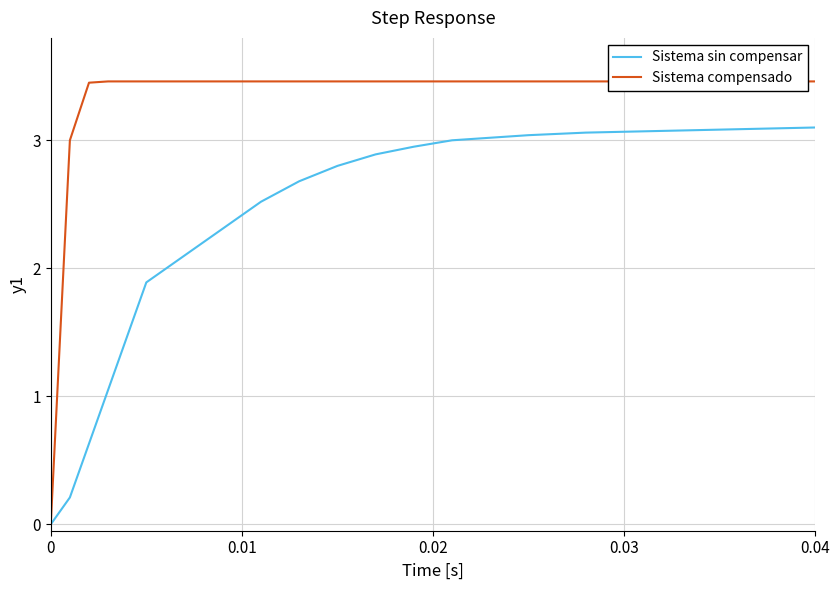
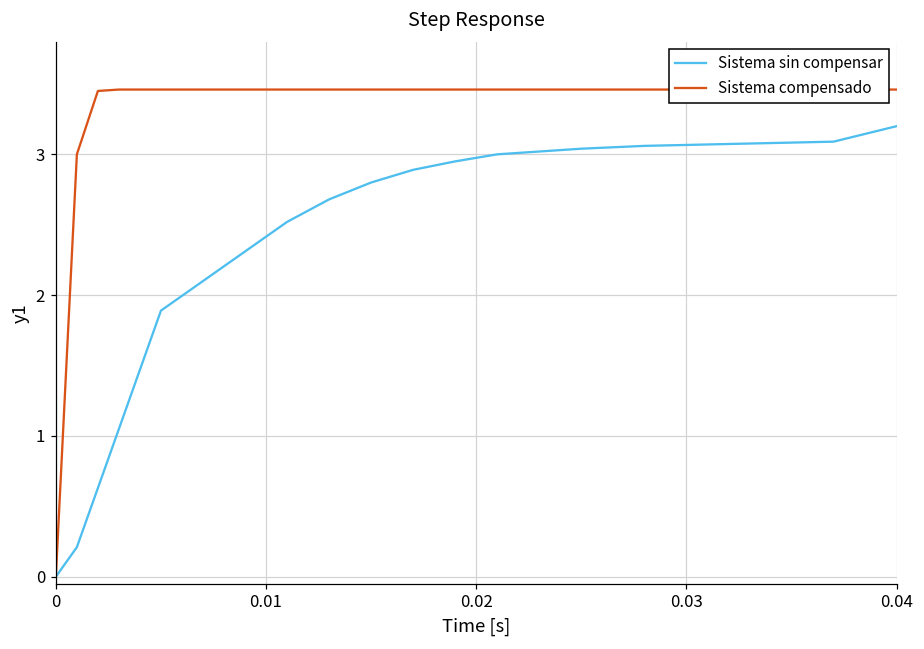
Sistema sin compensar, 0.04: 3.1 -> 3.2
